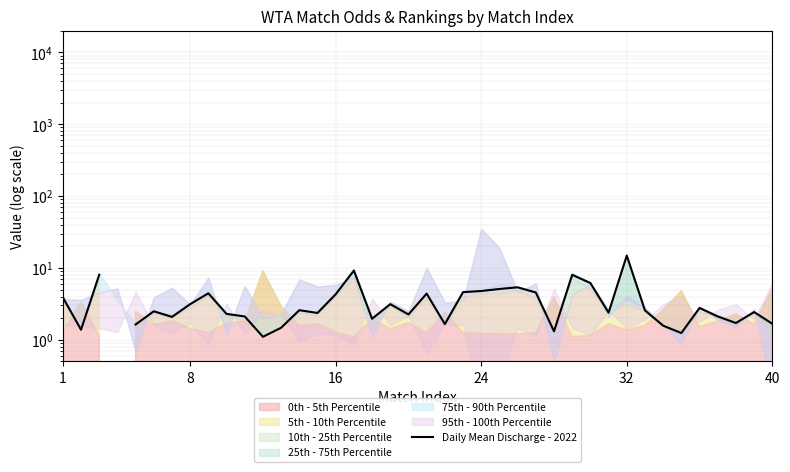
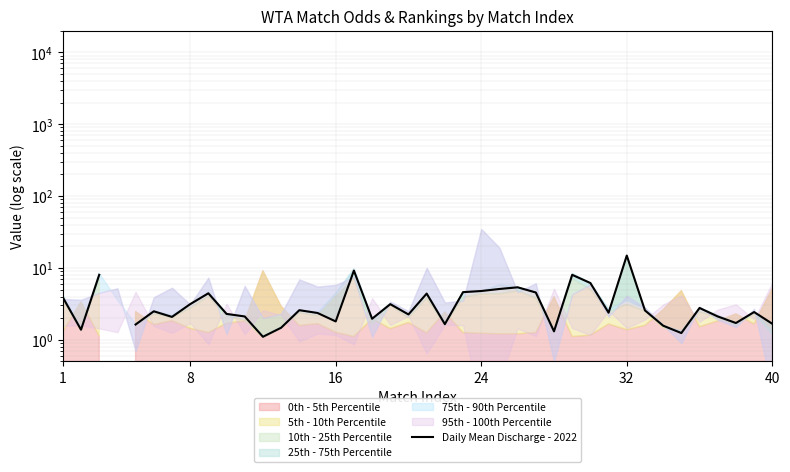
Daily Mean Discharge - 2022, 16: 4 -> 1.8
